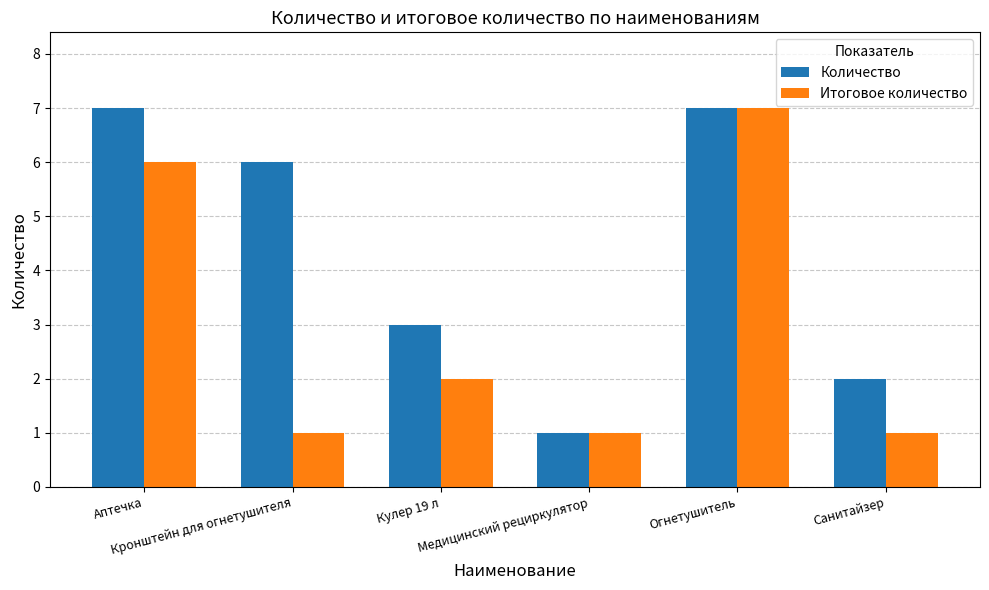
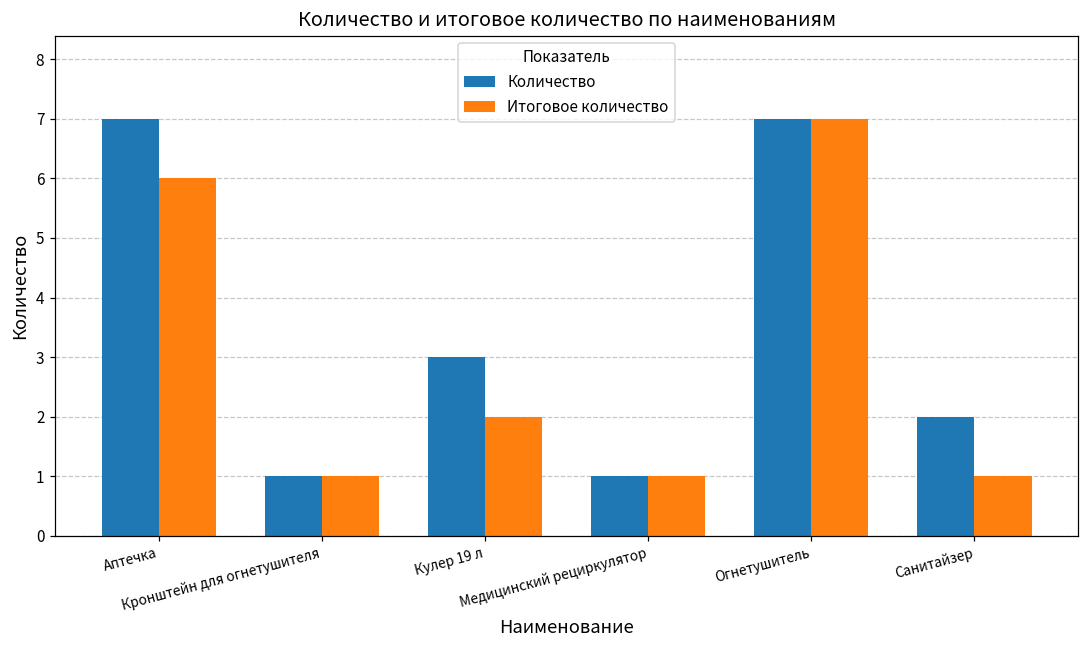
Количество, Кронштейн для огнетушителя: 6 -> 1
